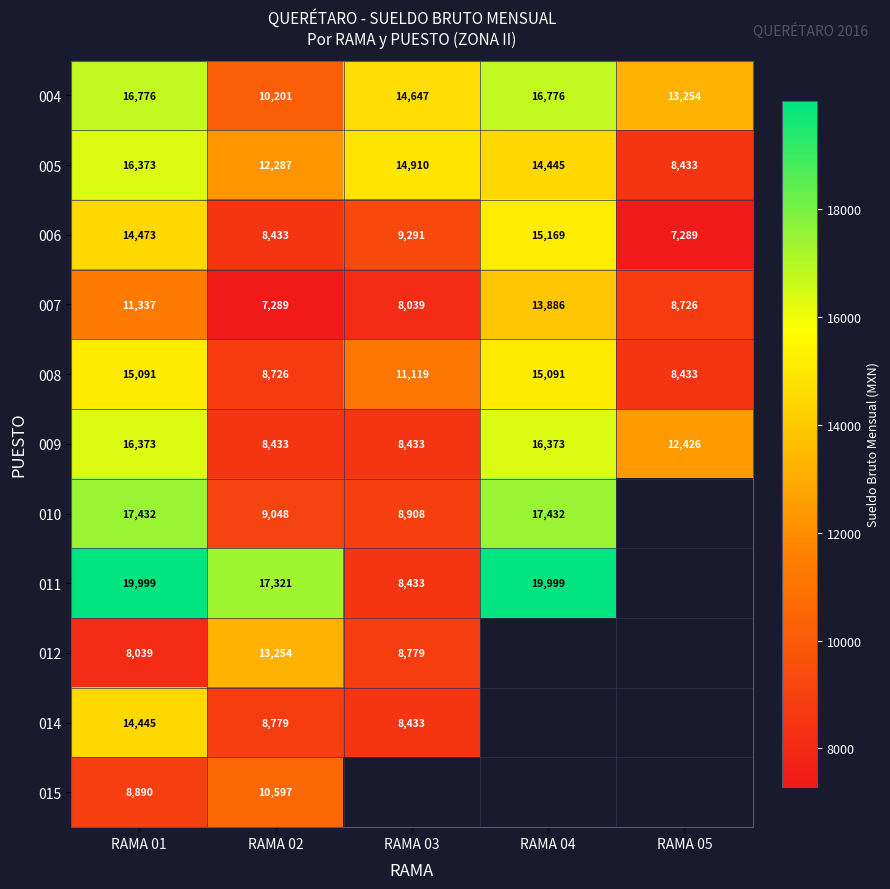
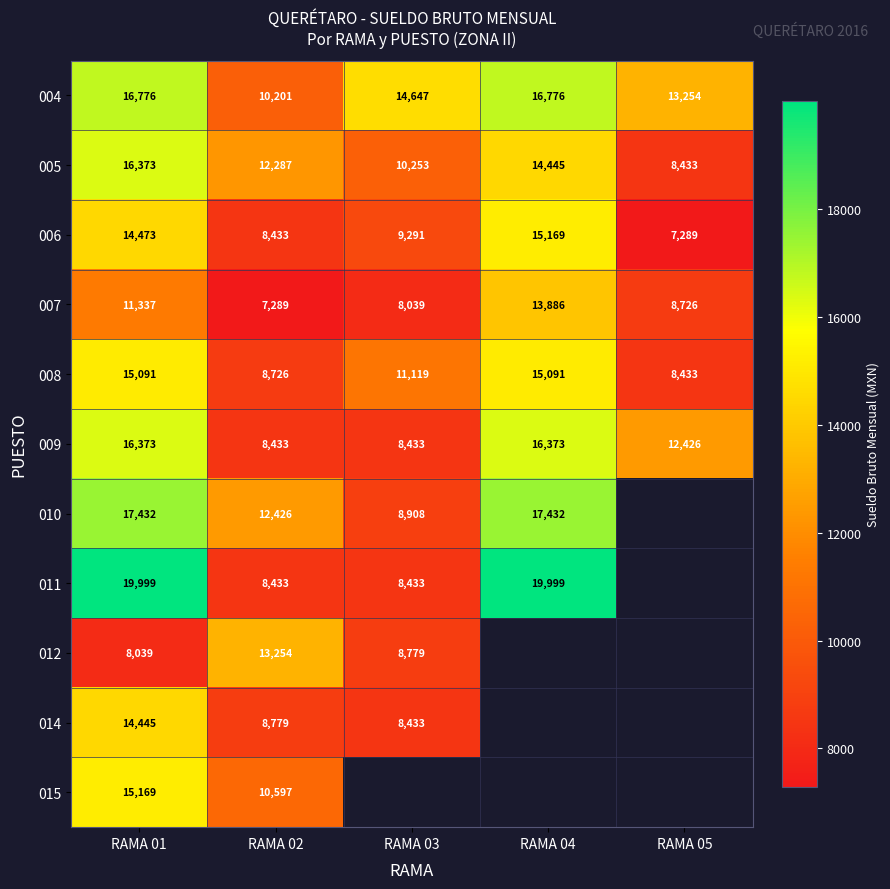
005, RAMA 03: 14,910 -> 10,253
010, RAMA 02: 9,048 -> 12,426
011, RAMA 02: 17,321 -> 8,433
015, RAMA 01: 8,890 -> 15,169
